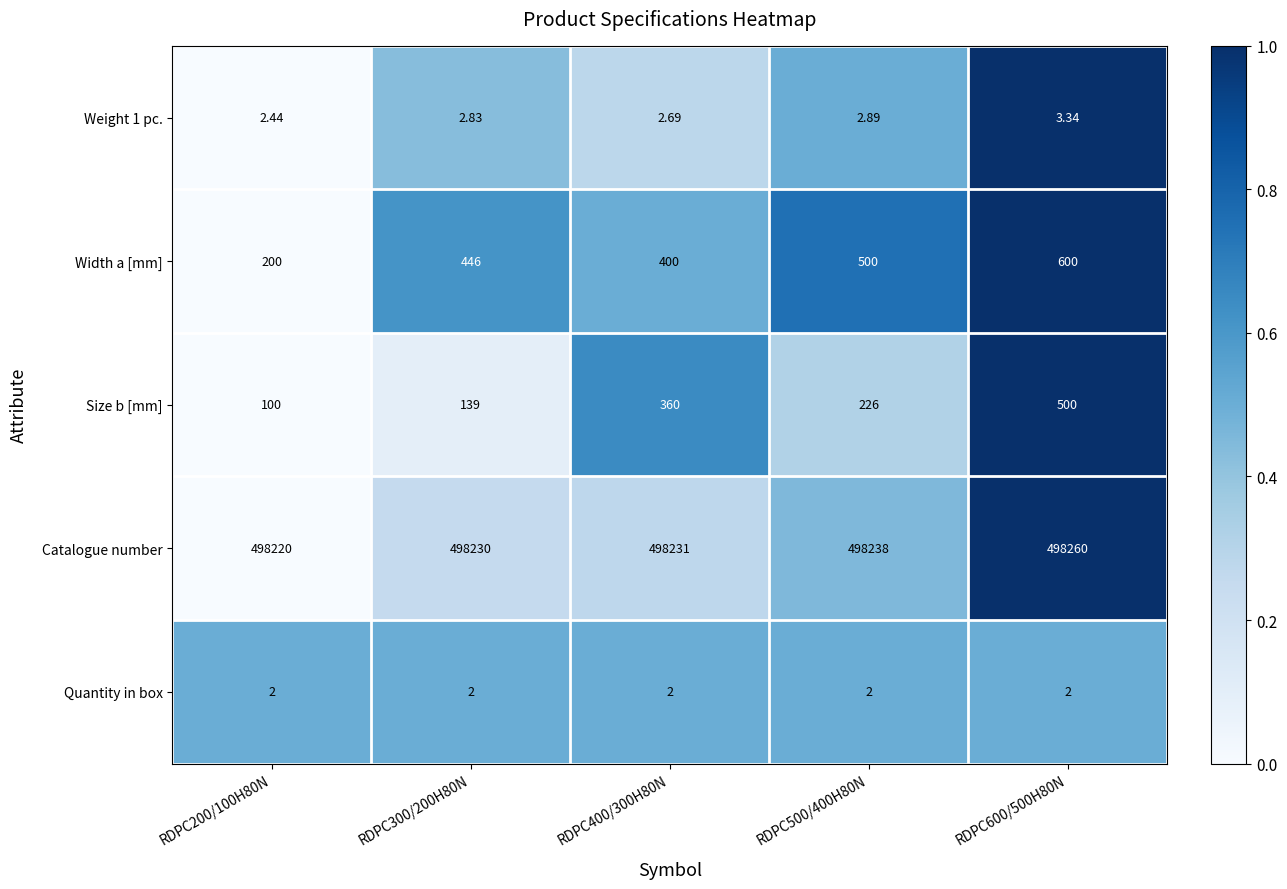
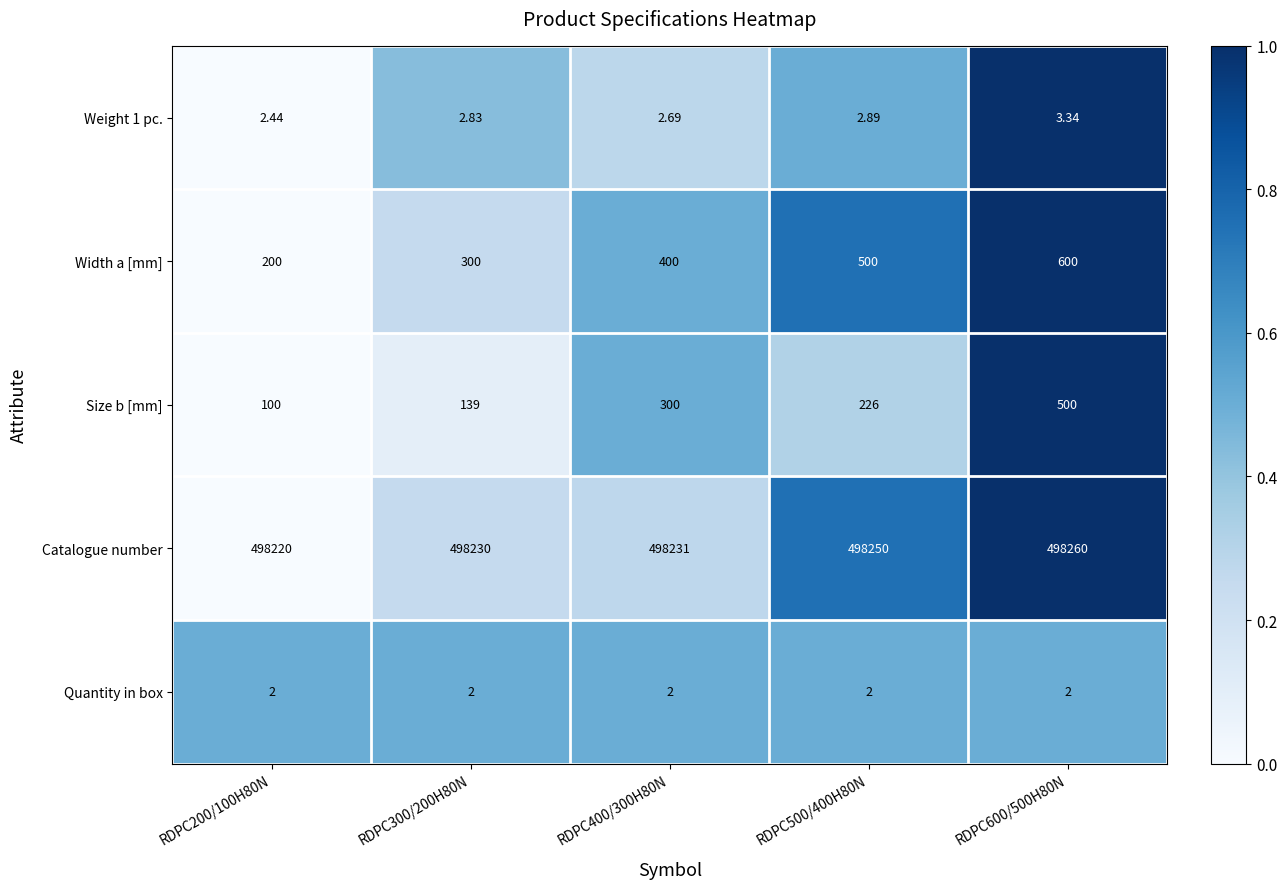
Width a [mm], RDPC300/200H80N: 446 -> 300
Size b [mm], RDPC400/300H80N: 360 -> 300
Catalogue number, RDPC500/400H80N: 498238 -> 498250
